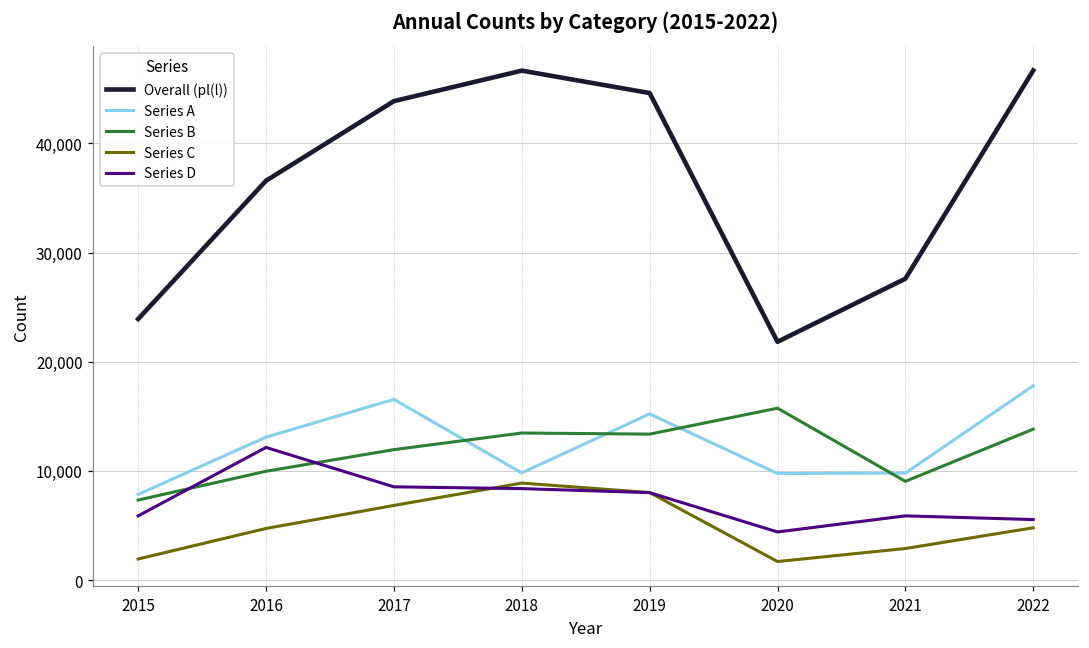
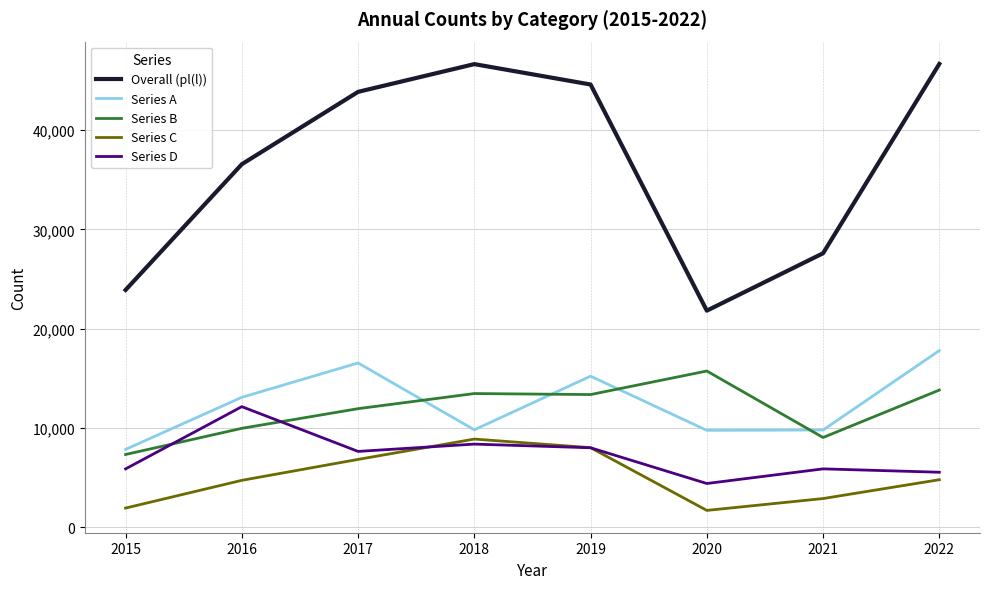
Series D, 2017: 9,000 -> 8,000
